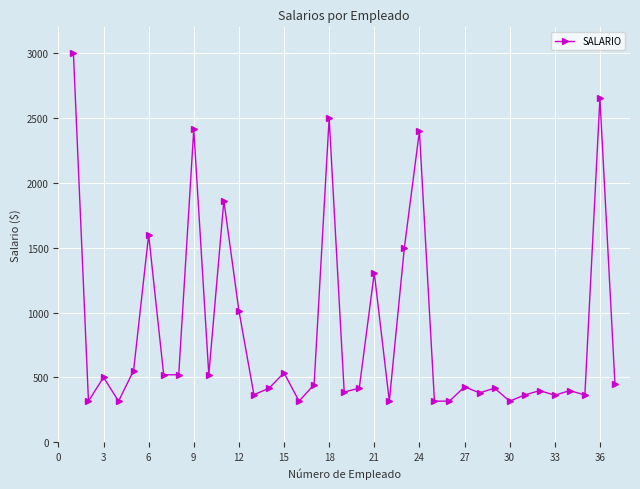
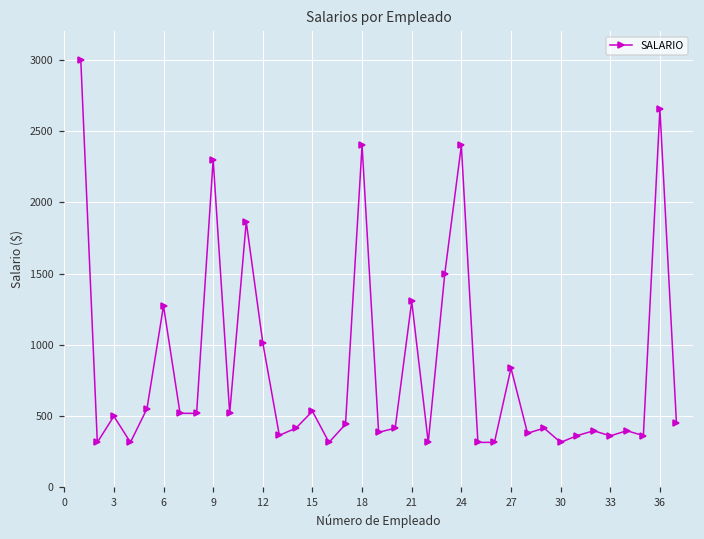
6: 1600 -> 1270
9: 2410 -> 2300
18: 2500 -> 2400
27: 430 -> 840
